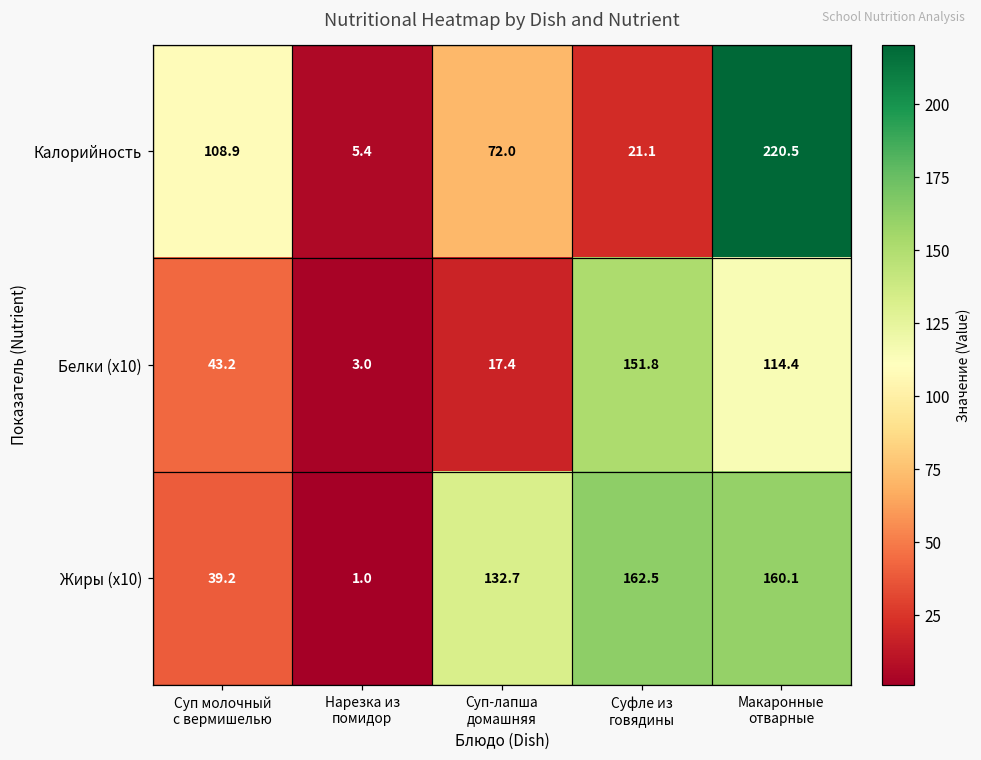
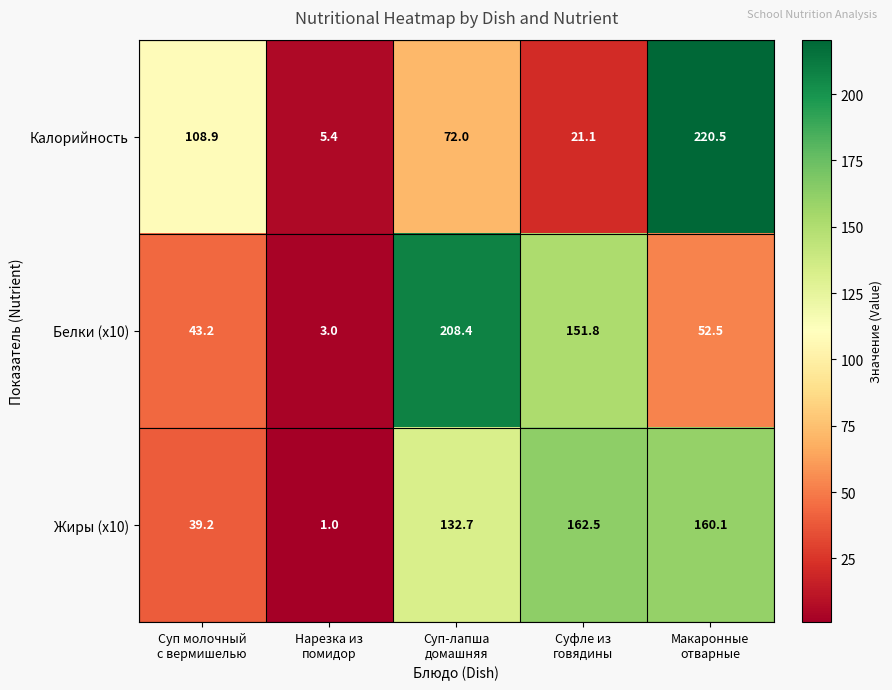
Белки (x10), Суп-лапша домашняя: 17.4 -> 208.4
Белки (x10), Макаронные отварные: 114.4 -> 52.5
